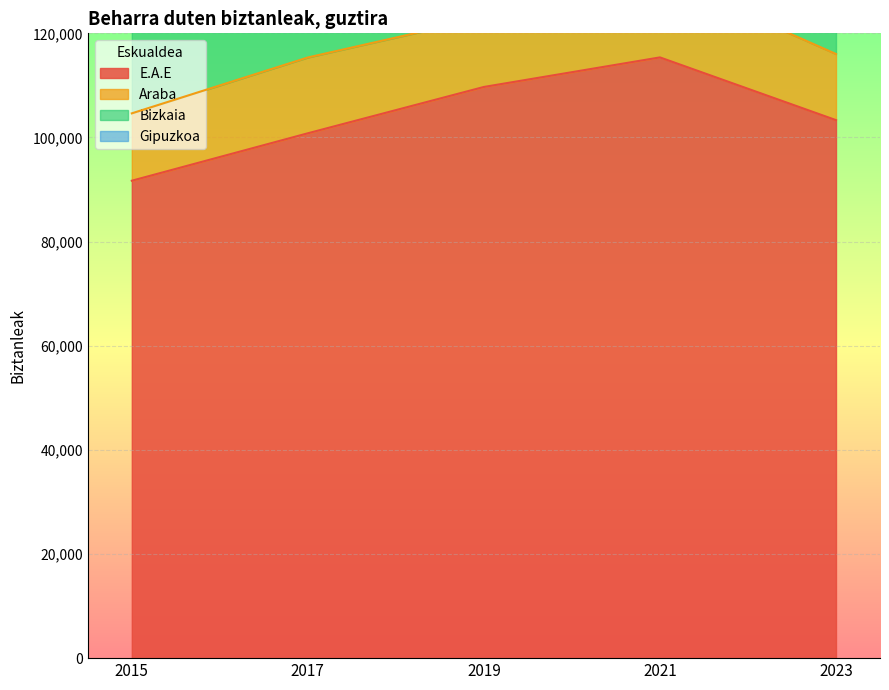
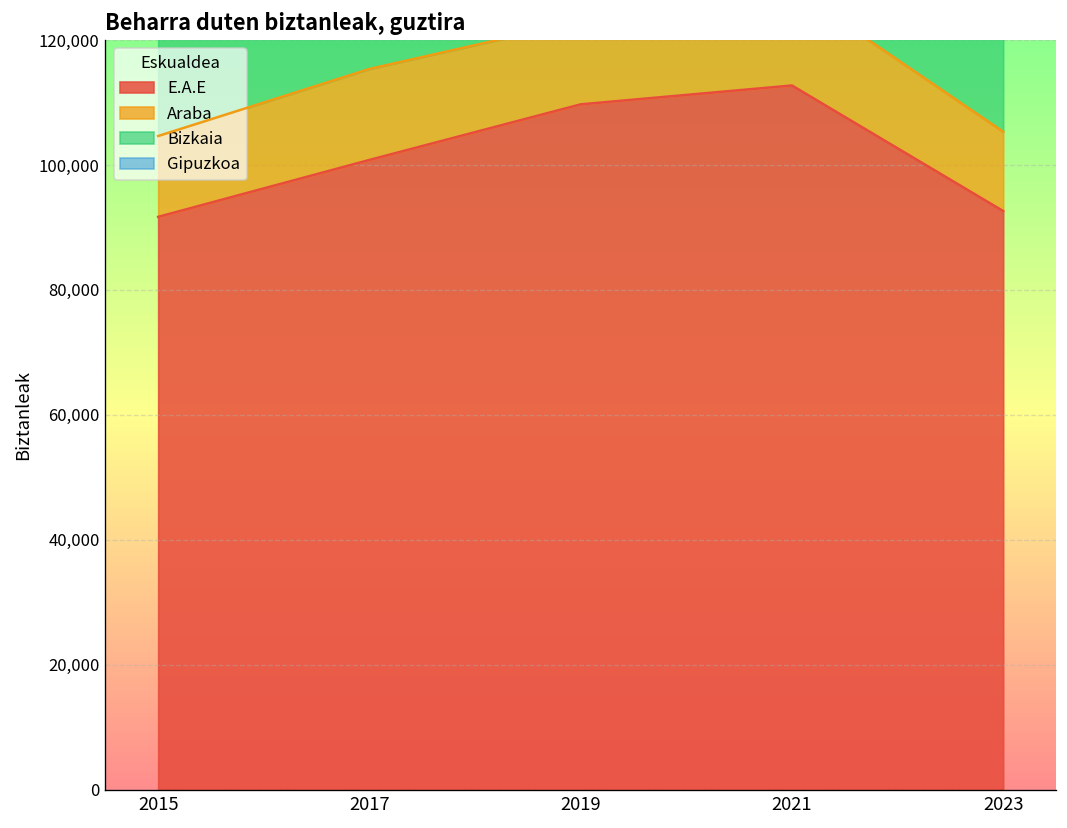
E.A.E, 2021: 115,000 -> 113,000
E.A.E, 2023: 103,000 -> 93,000
